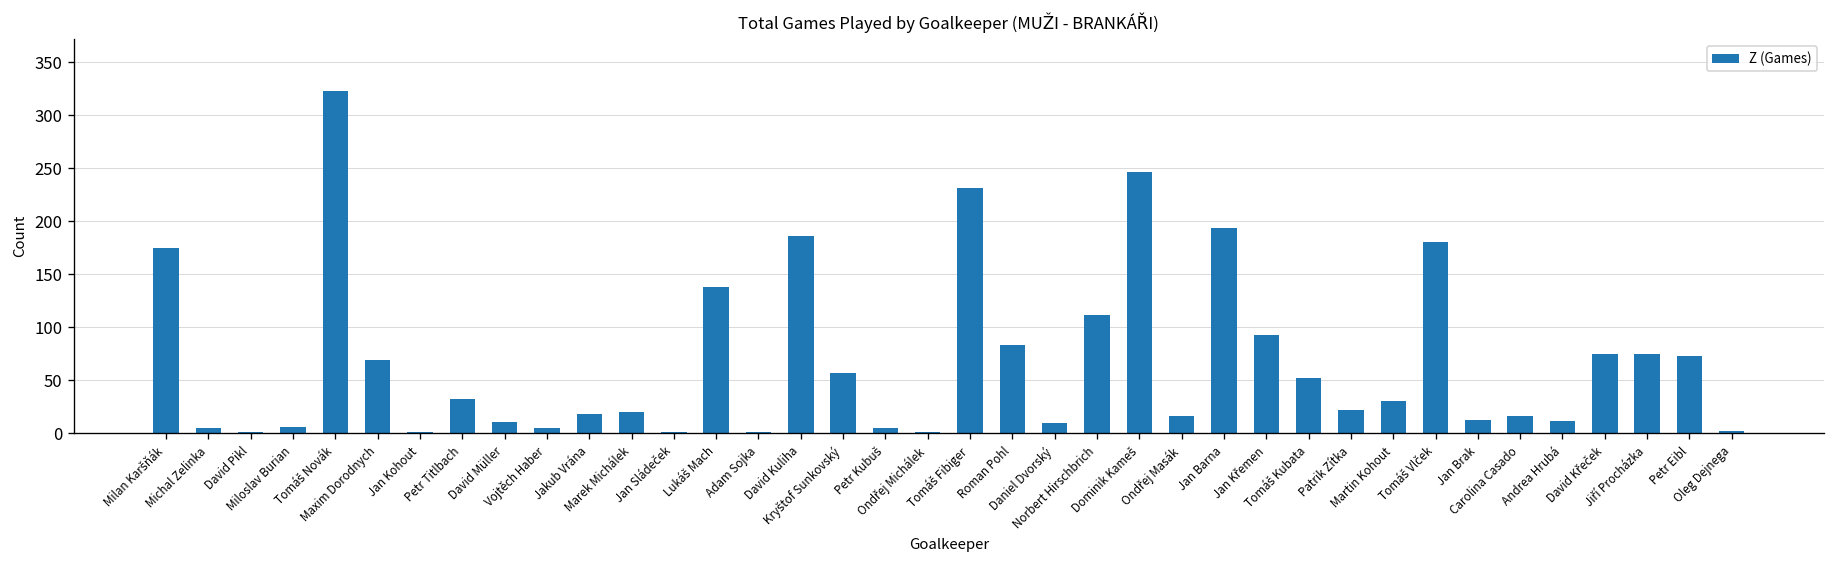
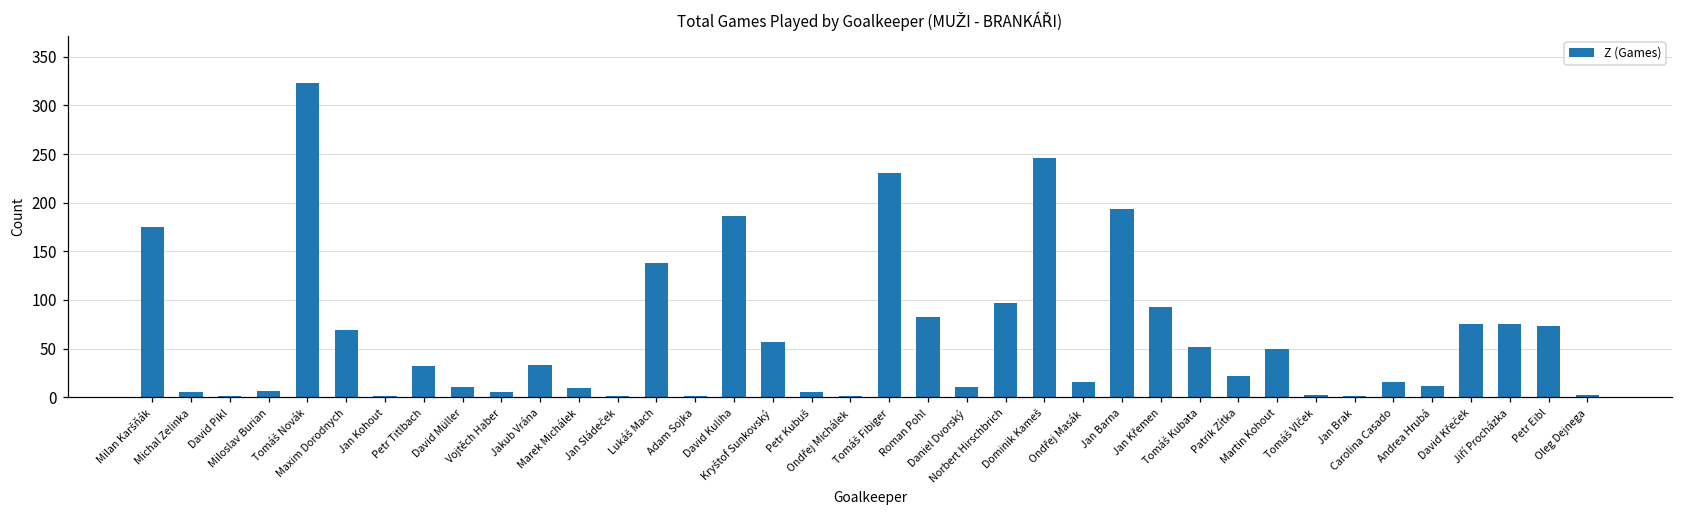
Jakub Vrána: 20 -> 30
Marek Michálek: 20 -> 10
Norbert Hirschbrich: 110 -> 100
Martin Kohout: 30 -> 50
Tomáš Vlček: 180 -> 0
Jan Brak: 10 -> 0
